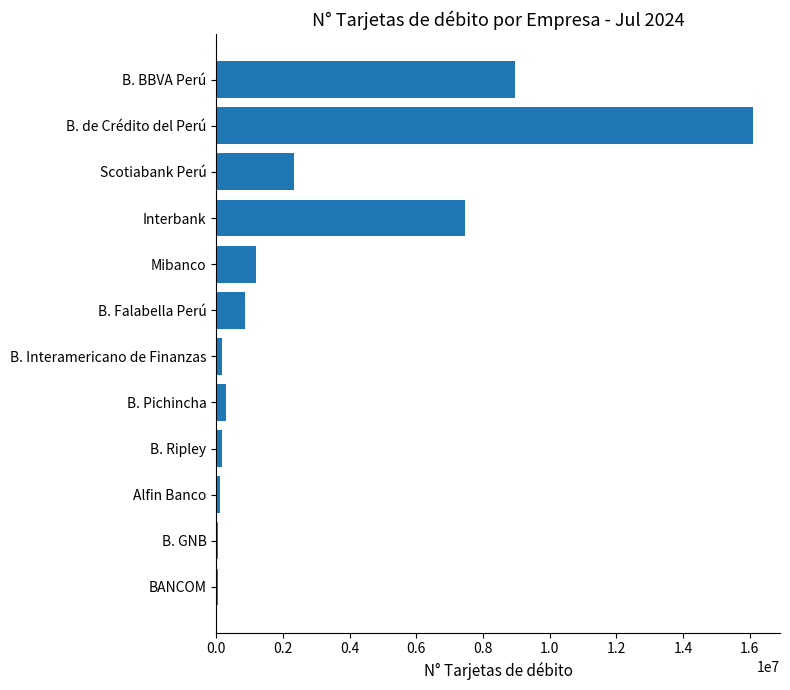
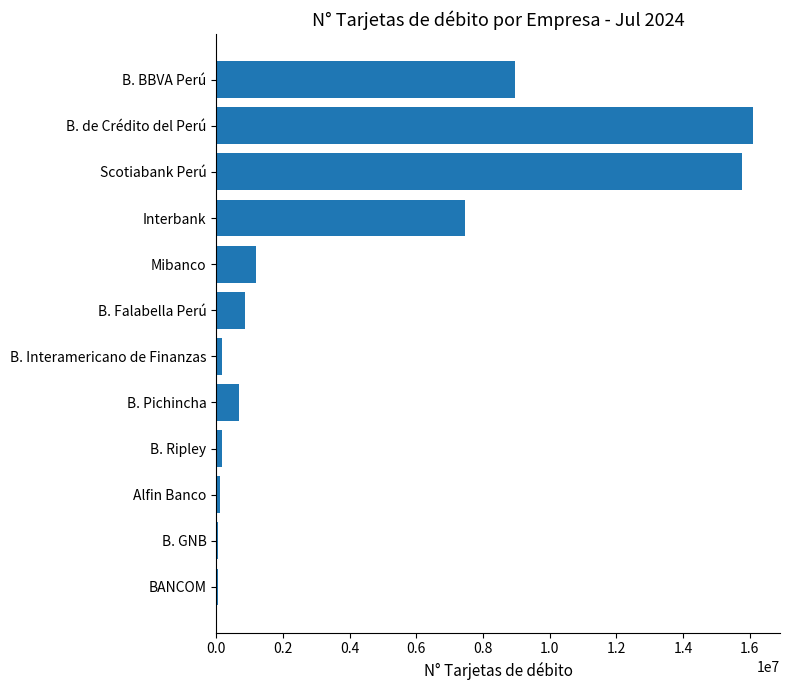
Scotiabank Perú: 2300000 -> 15800000
B. Pichincha: 300000 -> 700000
